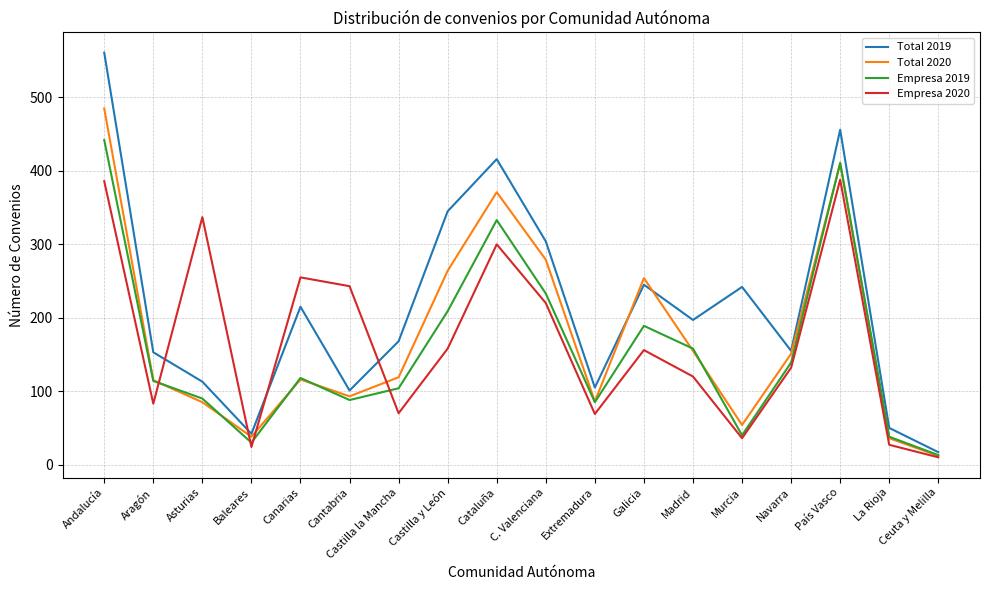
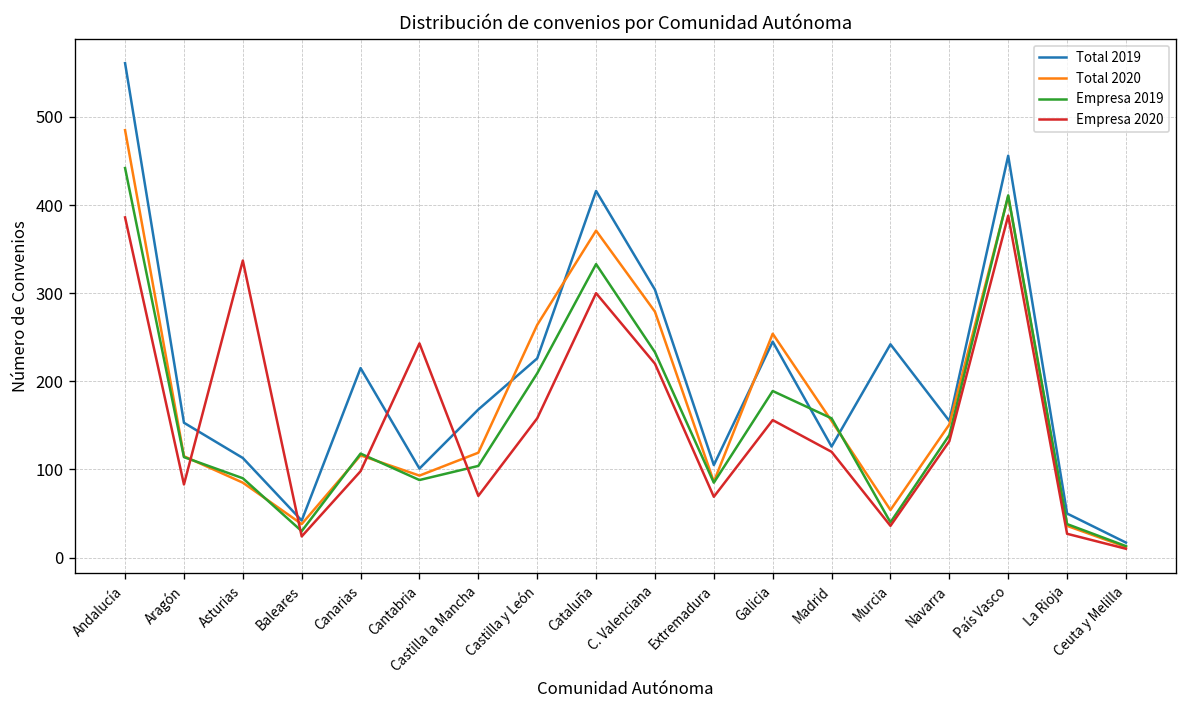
Empresa 2020, Canarias: 260 -> 100
Total 2019, Castilla y León: 350 -> 230
Total 2019, Madrid: 200 -> 130
